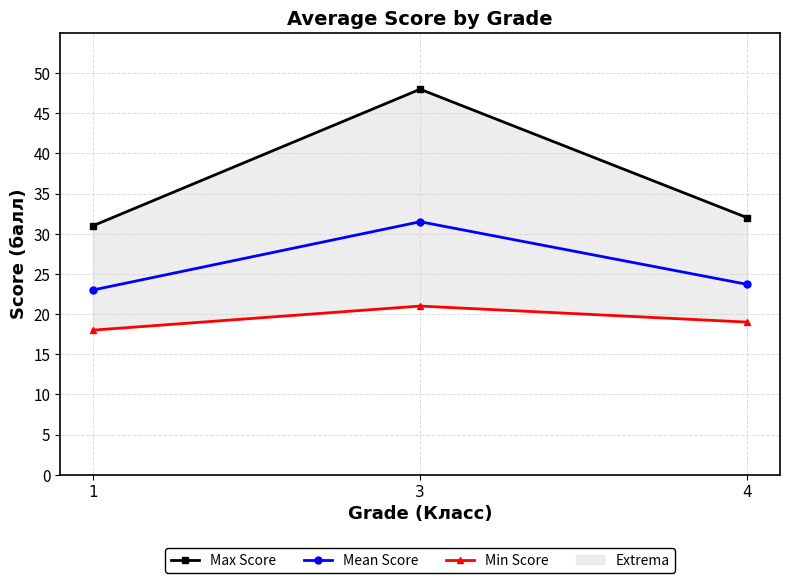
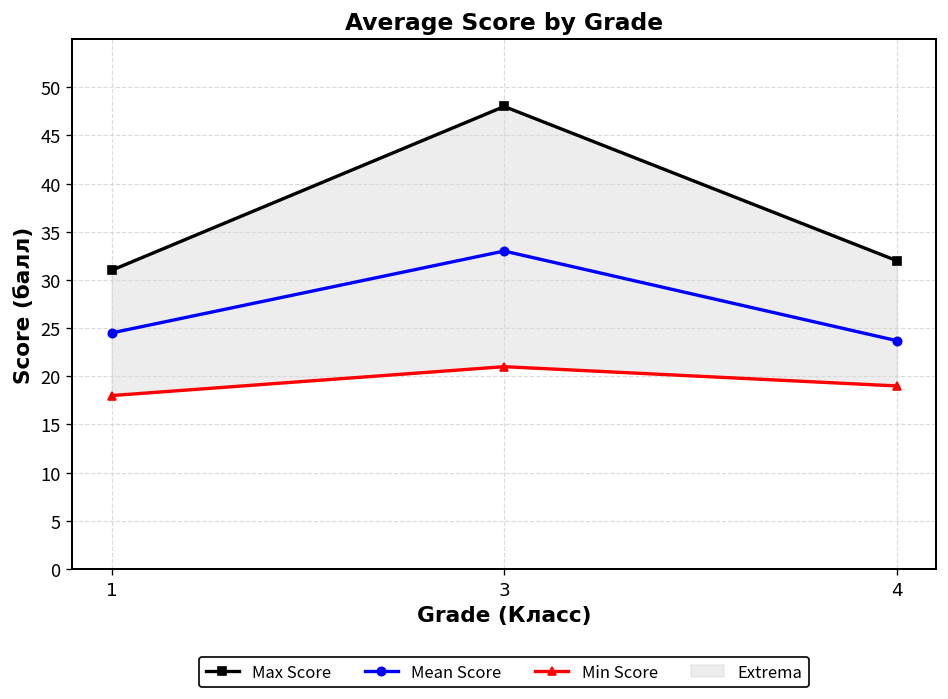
Mean Score, 1: 23 -> 25
Mean Score, 3: 32 -> 33
